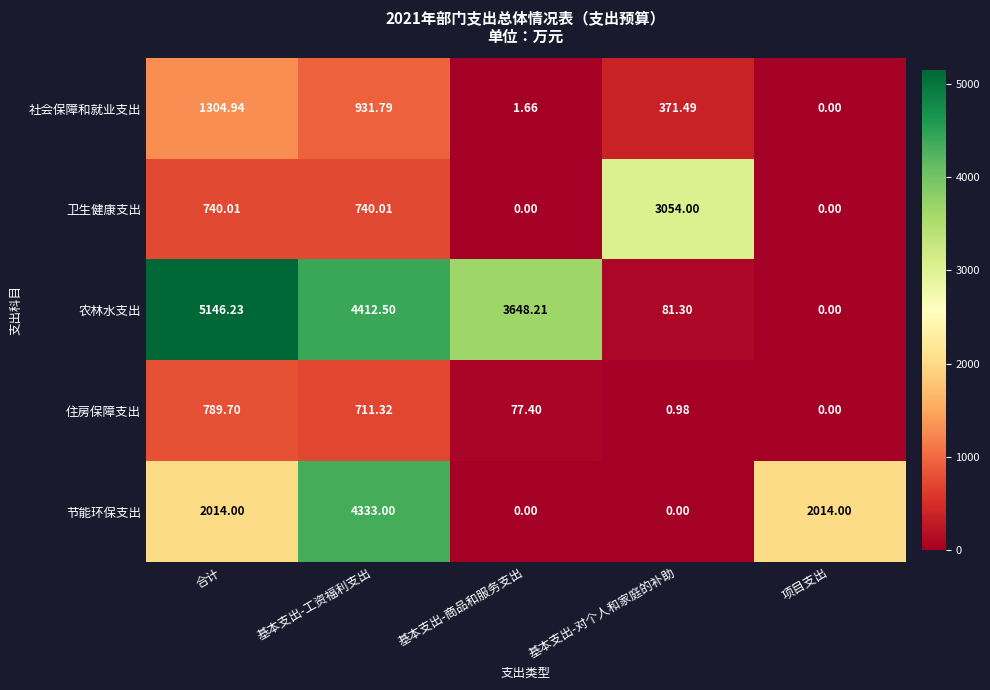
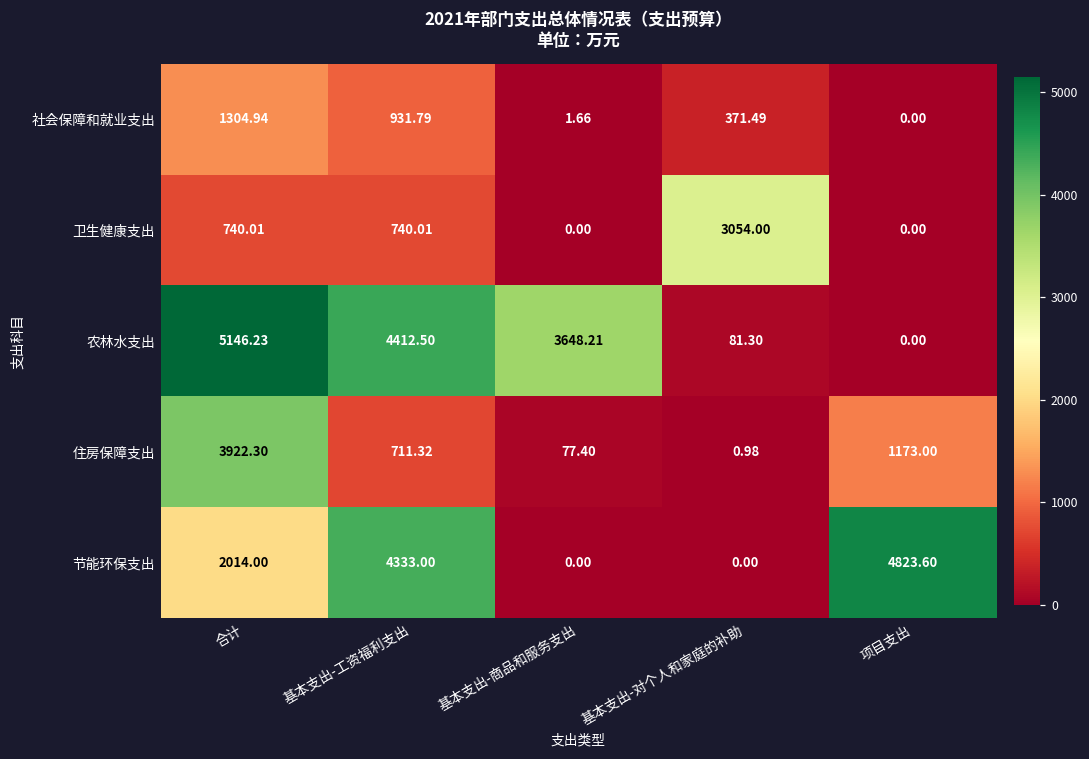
住房保障支出, 合计: 789.70 -> 3922.30
住房保障支出, 项目支出: 0.00 -> 1173.00
节能环保支出, 项目支出: 2014.00 -> 4823.60
